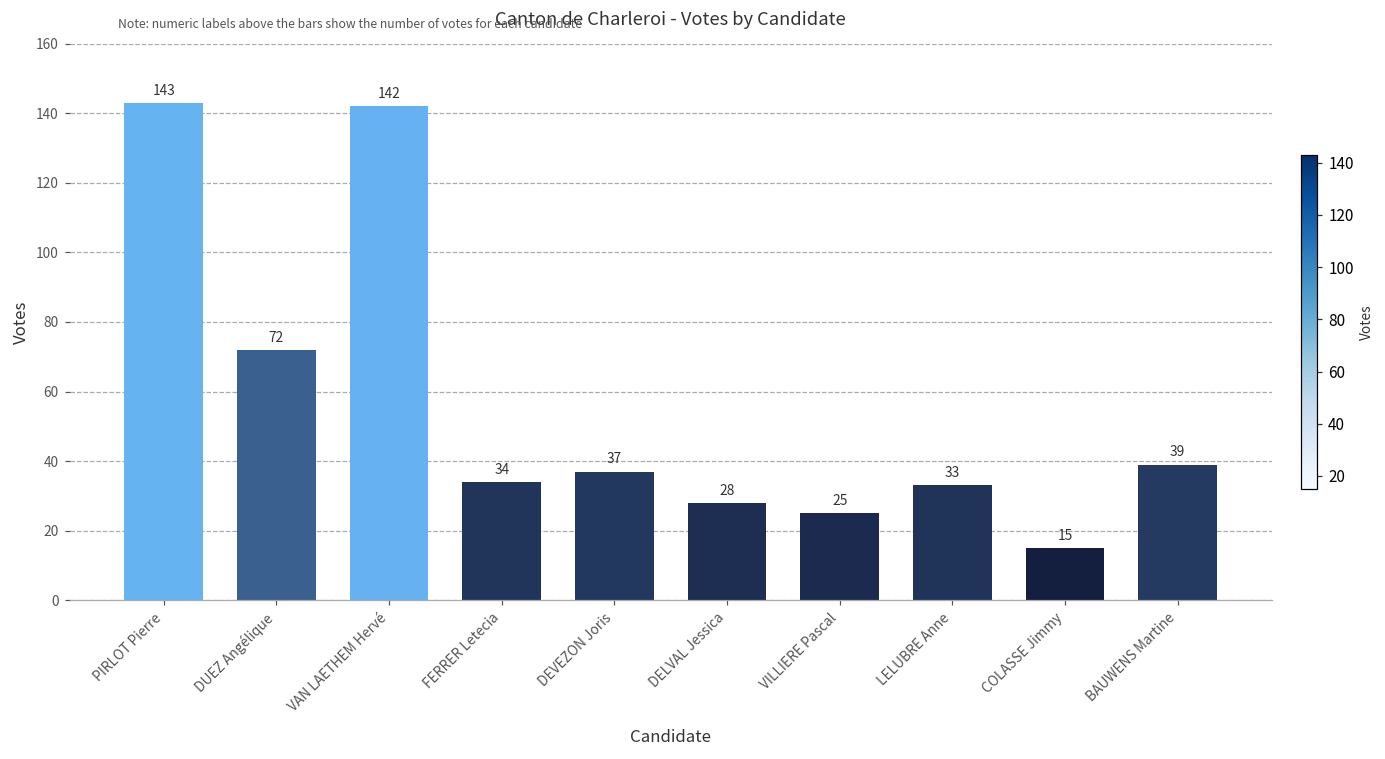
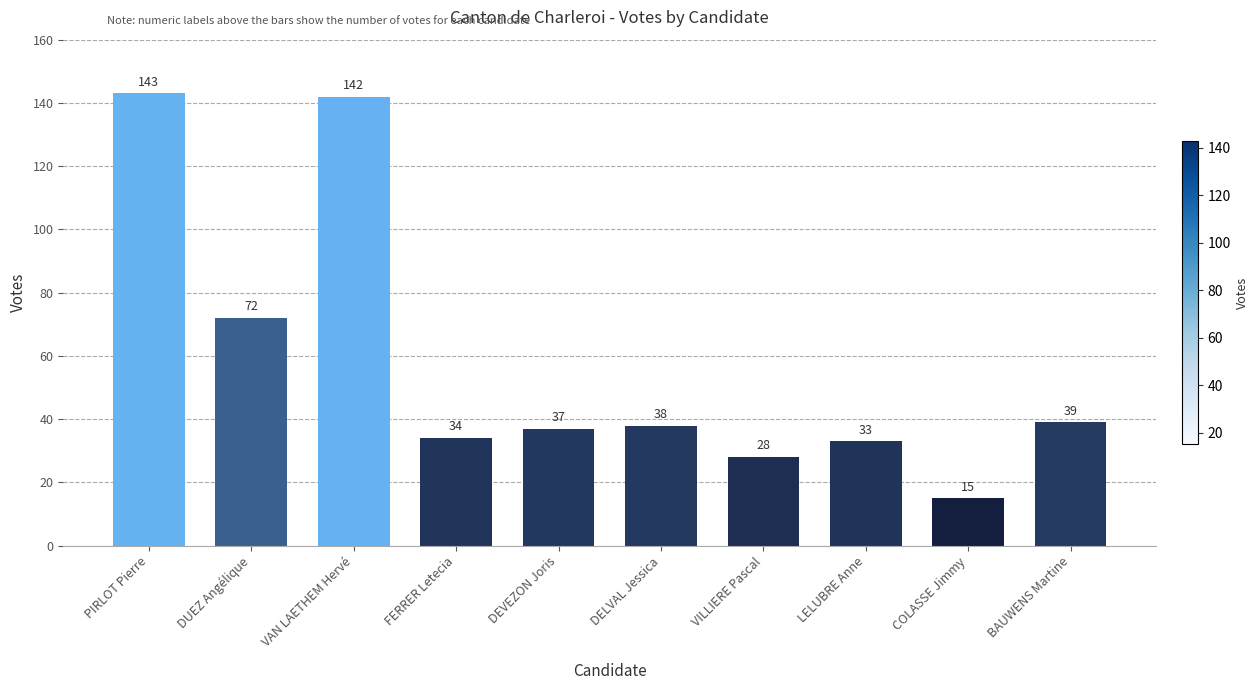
DELVAL Jessica: 28 -> 38
VILLIERE Pascal: 25 -> 28
